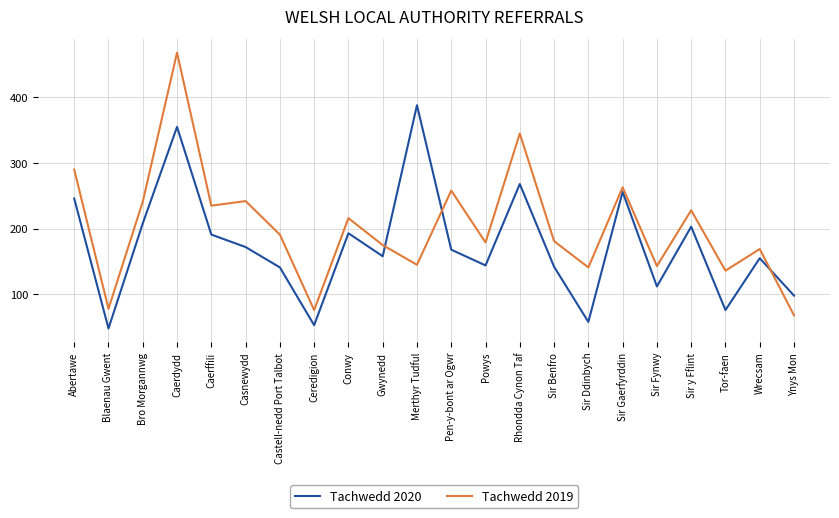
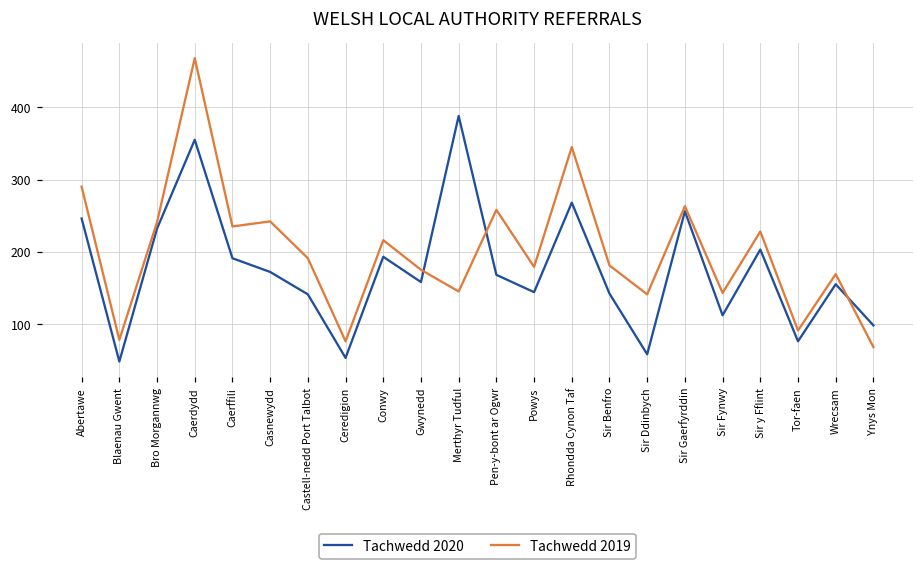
Tachwedd 2020, Bro Morgannwg: 210 -> 230
Tachwedd 2019, Tor-faen: 140 -> 90
